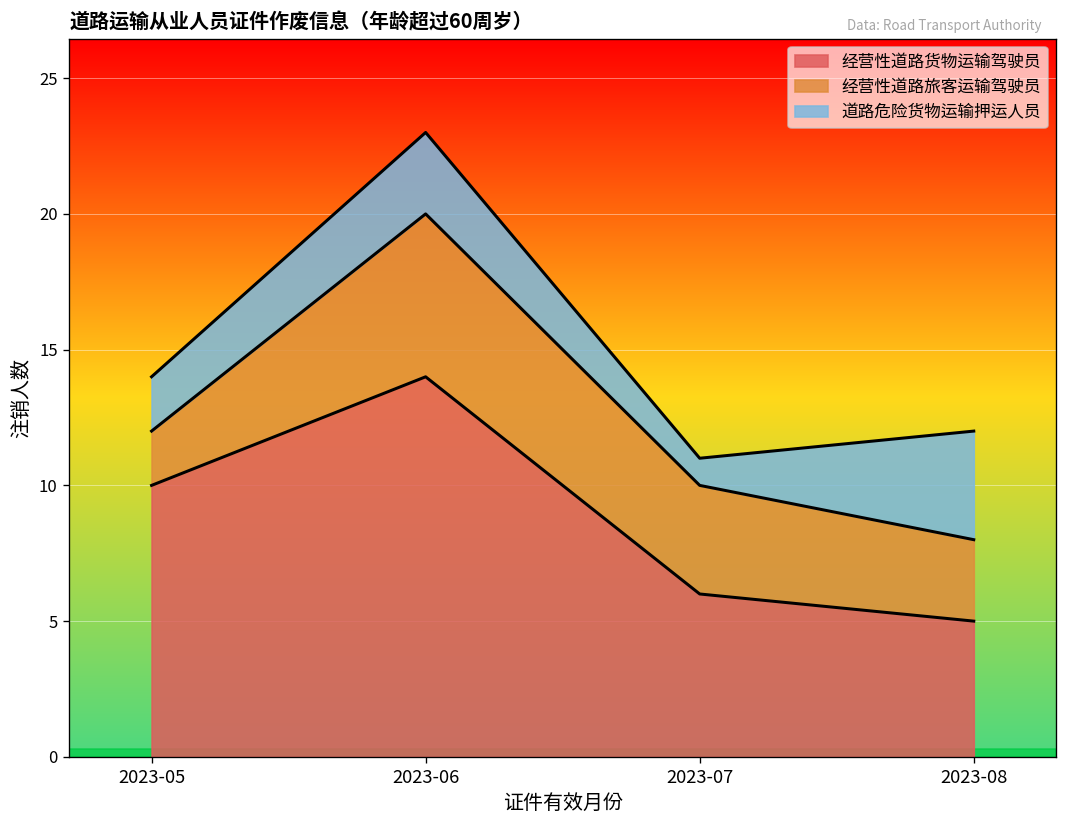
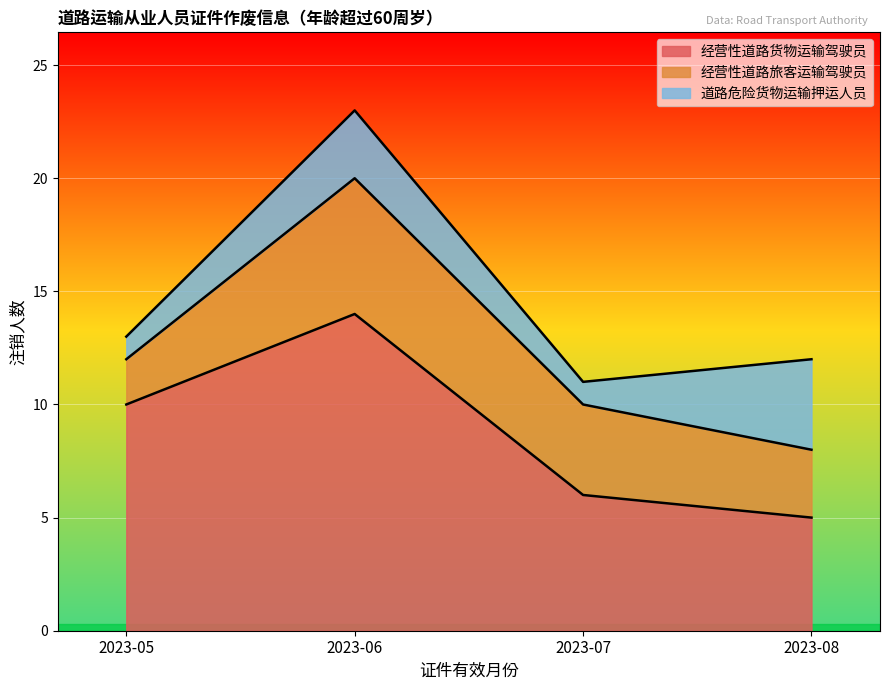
道路危险货物运输押运人员, 2023-05: 2 -> 1
